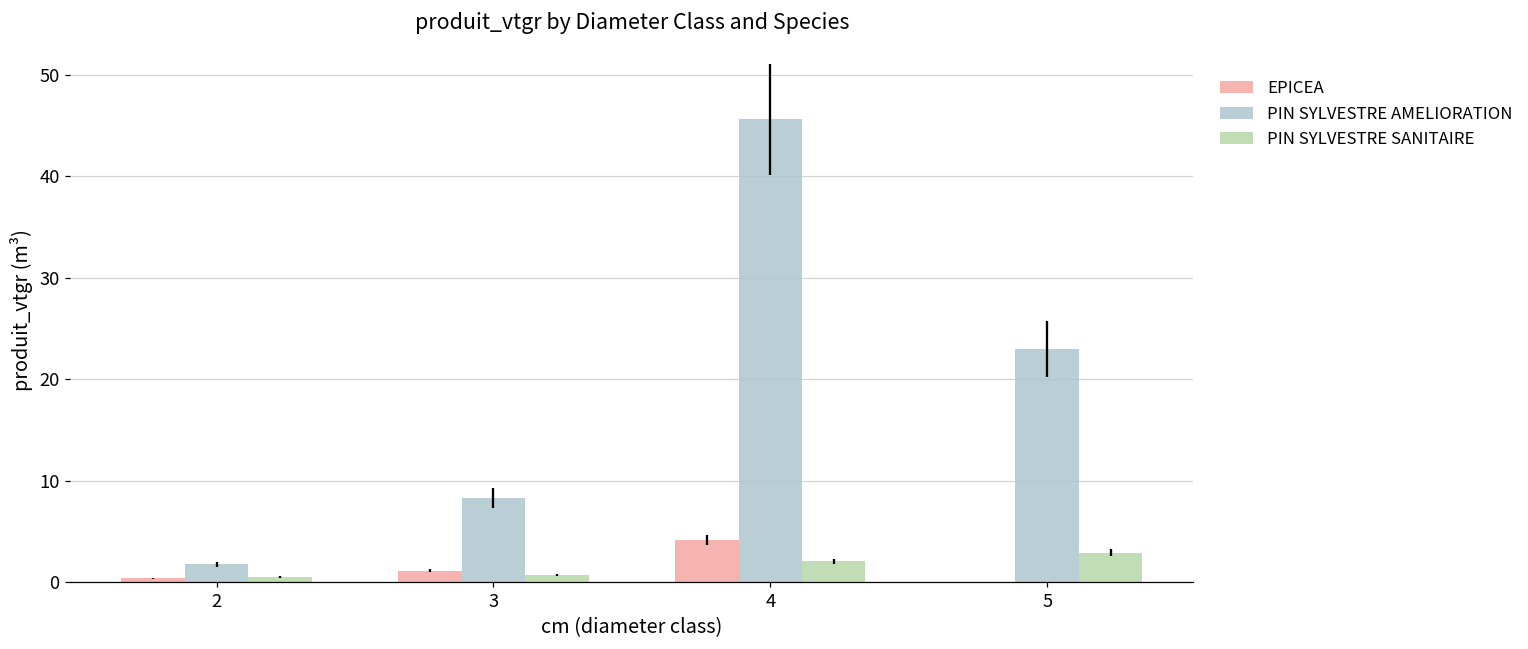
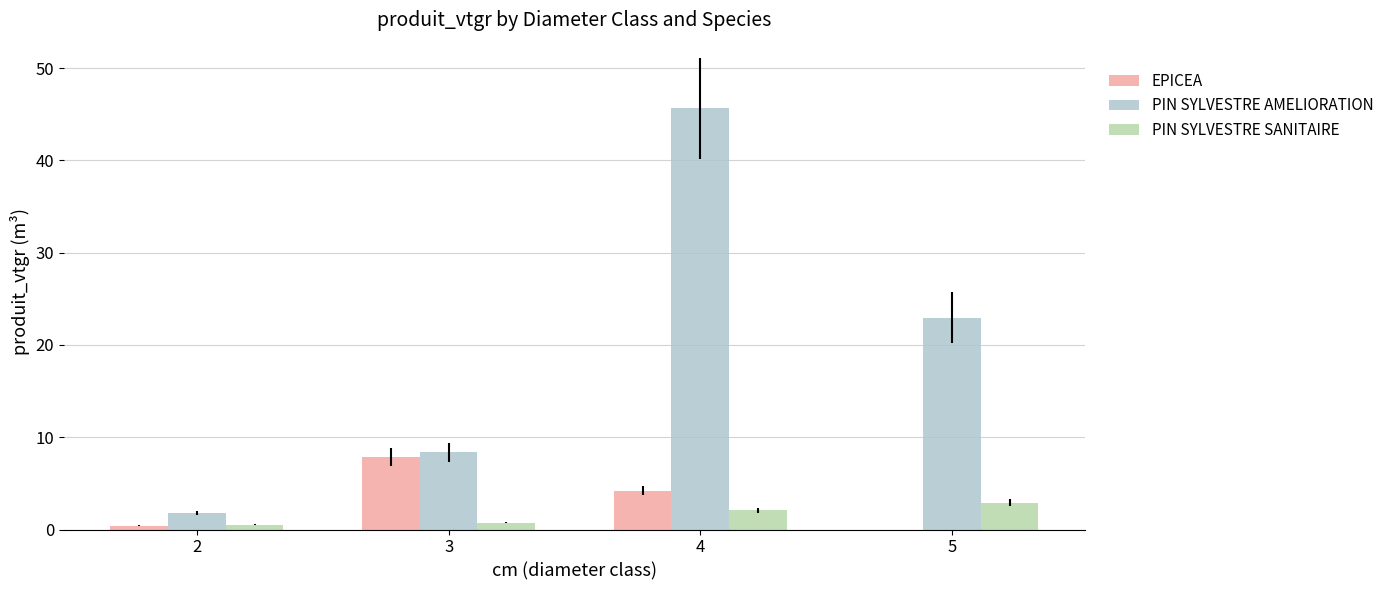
EPICEA, 3: 1 -> 8
